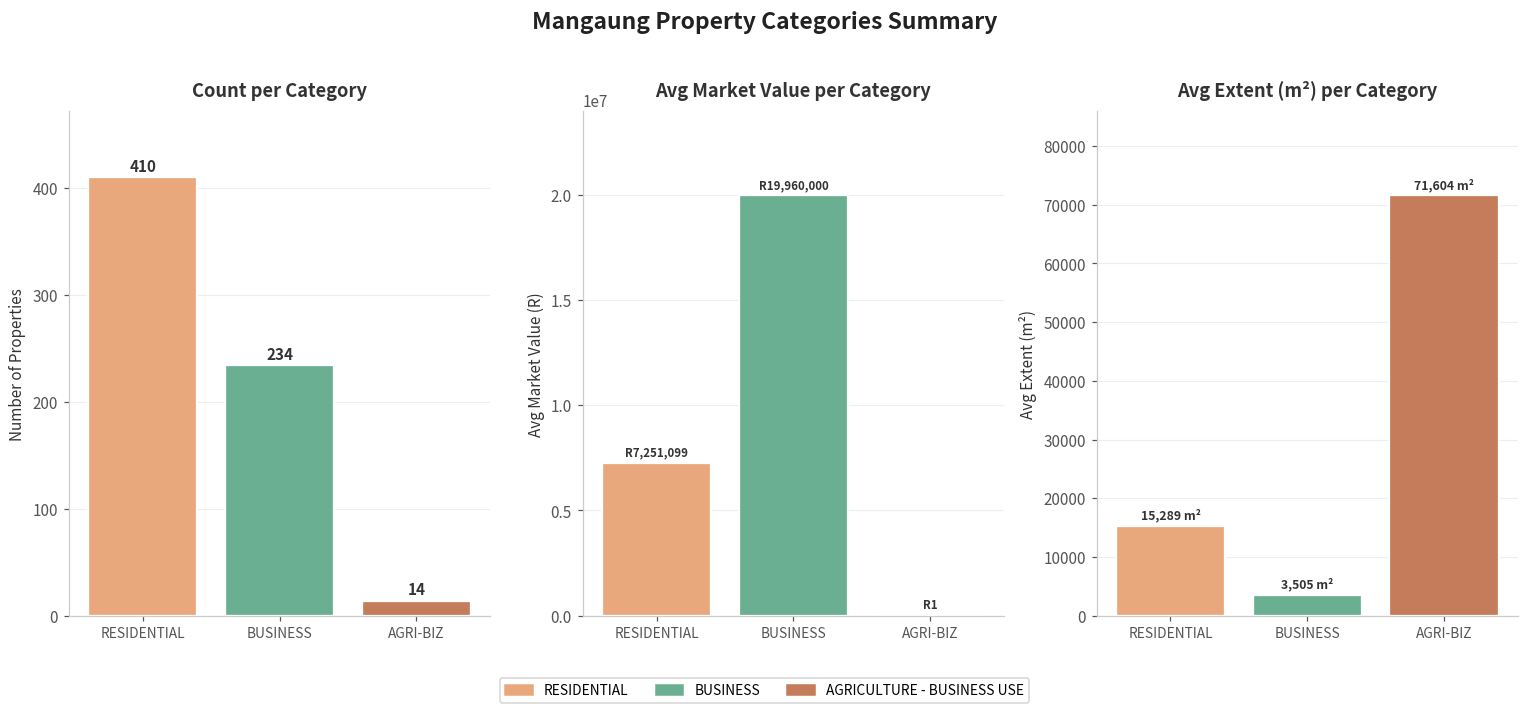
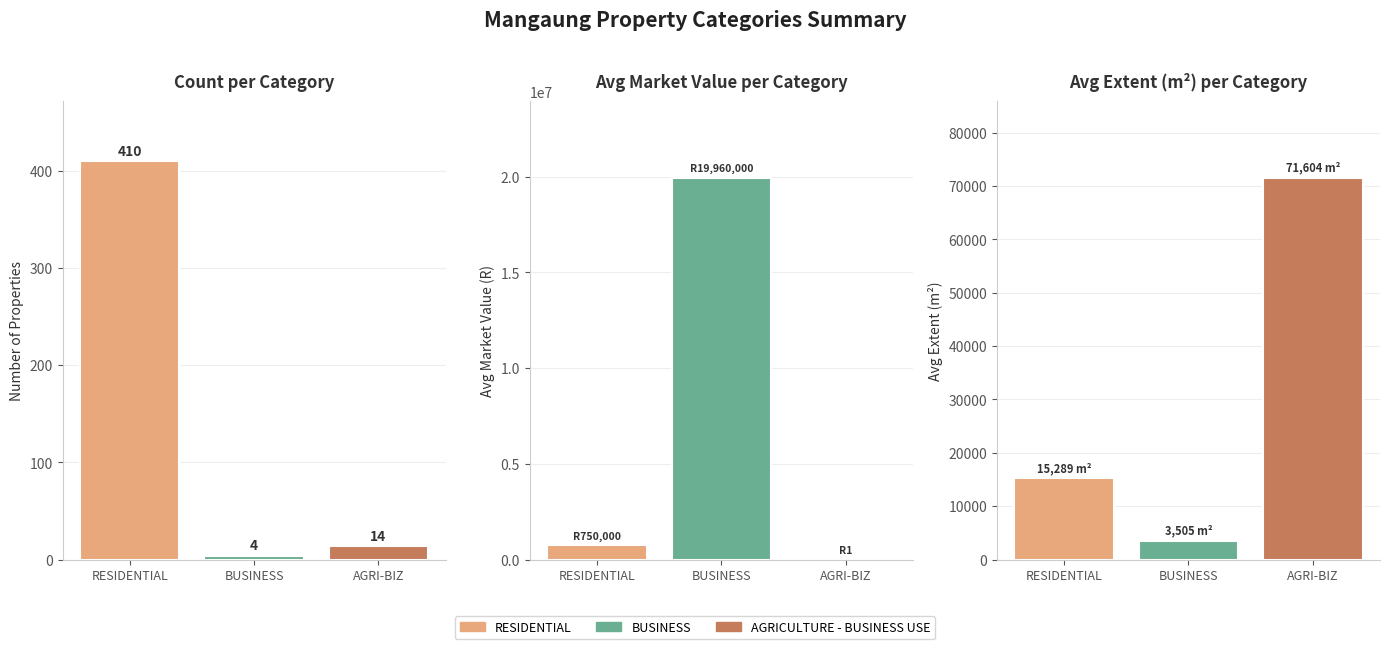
Count per Category, BUSINESS: 234 -> 4
Avg Market Value per Category, RESIDENTIAL: 7,251,099 -> 750,000
